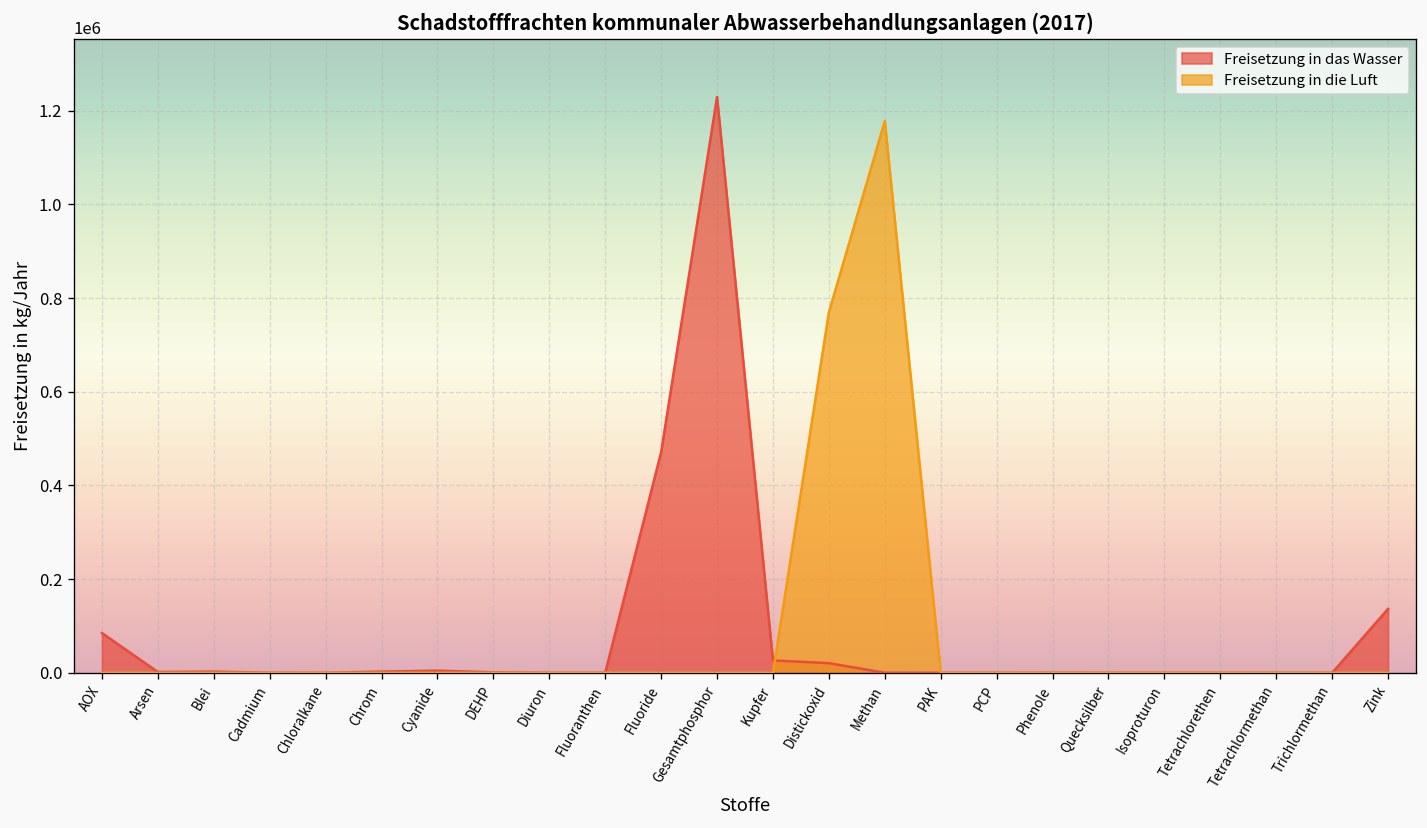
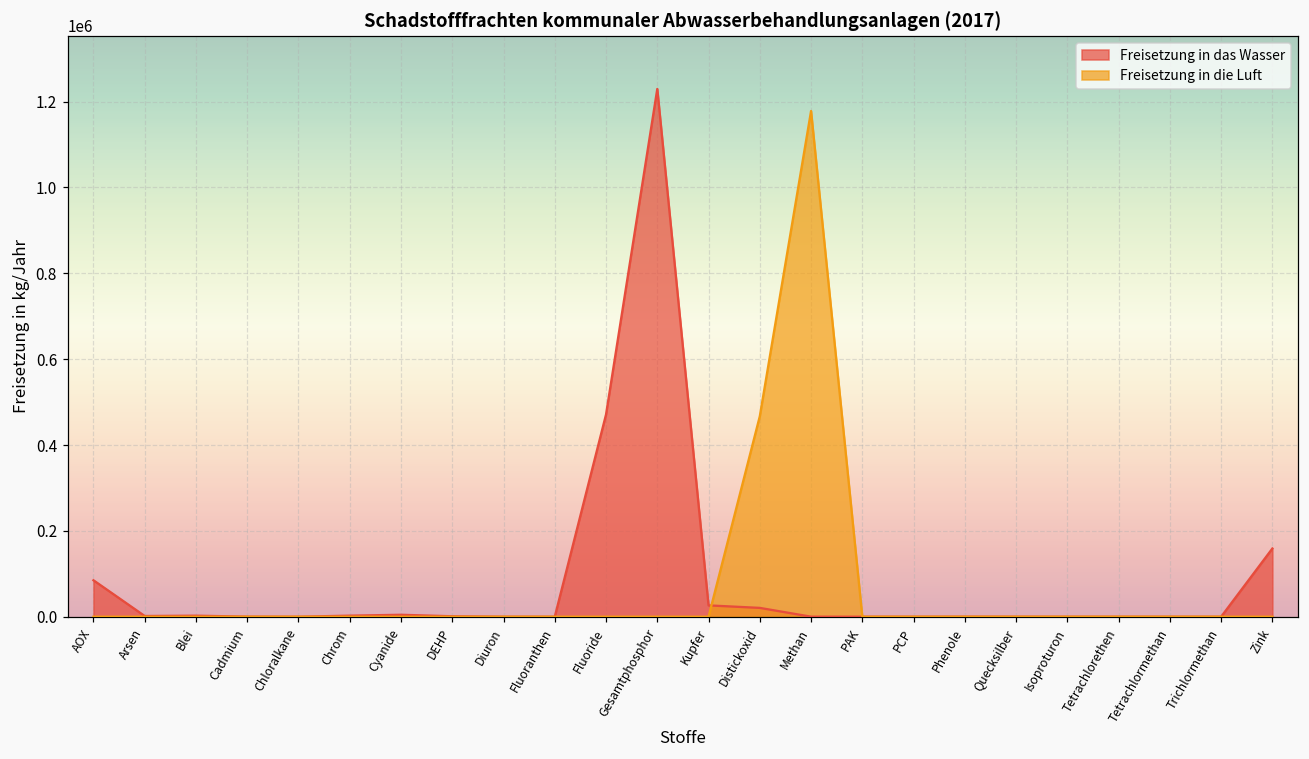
Freisetzung in die Luft, Distickoxid: 770000 -> 470000
Freisetzung in das Wasser, Zink: 140000 -> 160000
